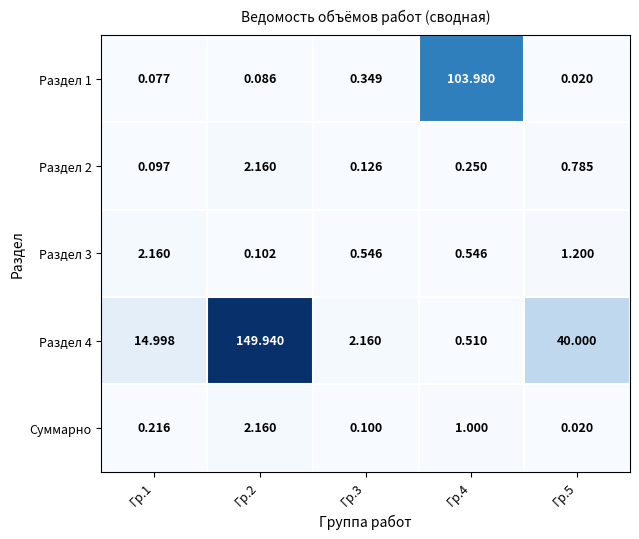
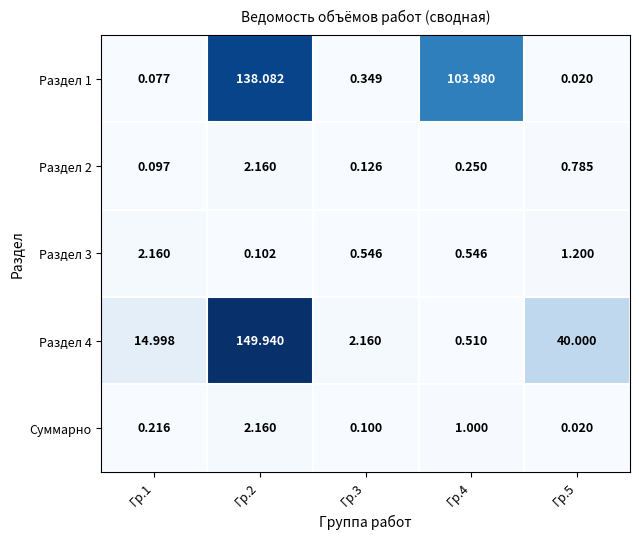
Раздел 1, Гр.2: 0.086 -> 138.082
